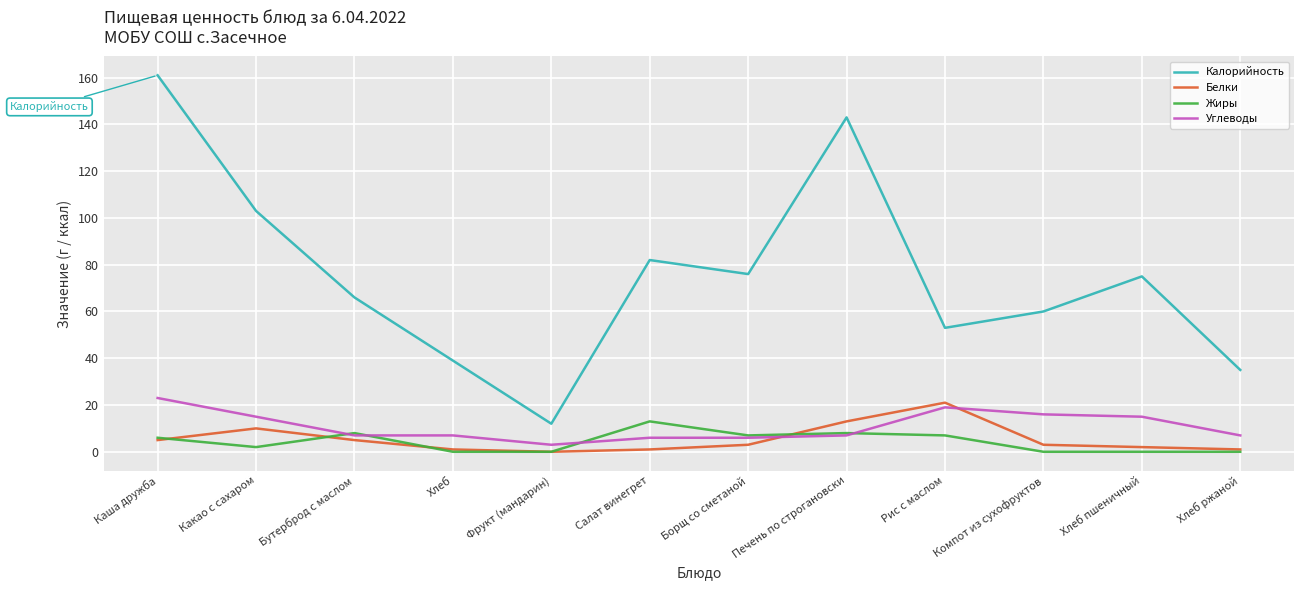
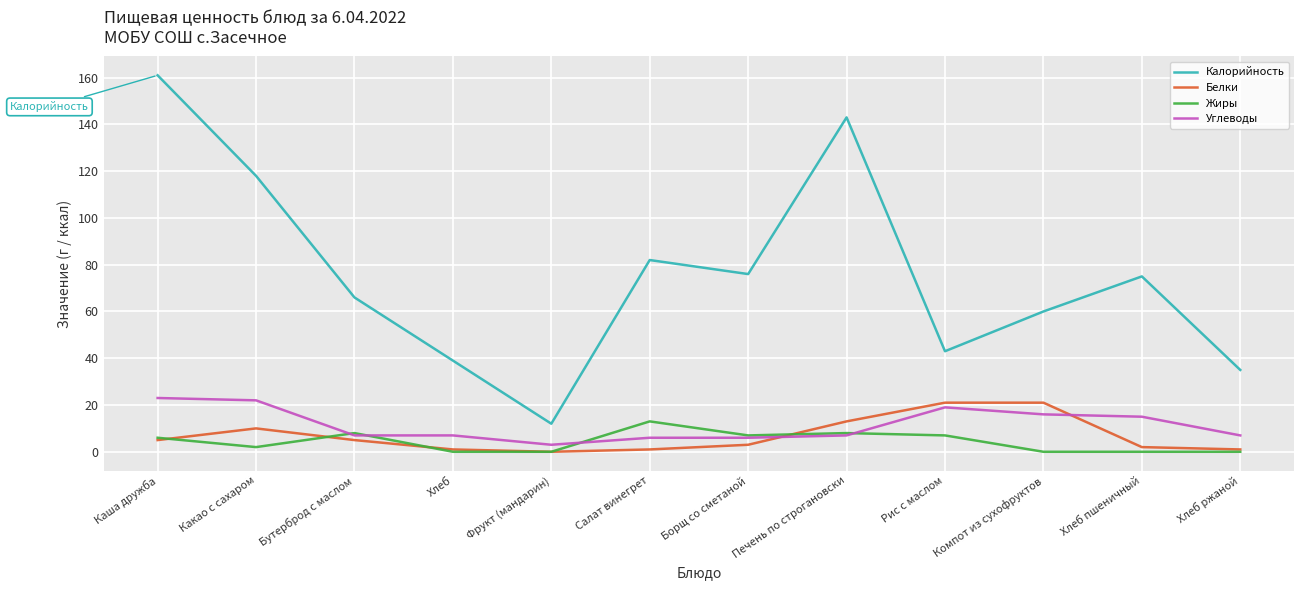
Калорийность, Какао с сахаром: 103 -> 118
Углеводы, Какао с сахаром: 15 -> 22
Калорийность, Рис с маслом: 53 -> 43
Белки, Компот из сухофруктов: 3 -> 21
